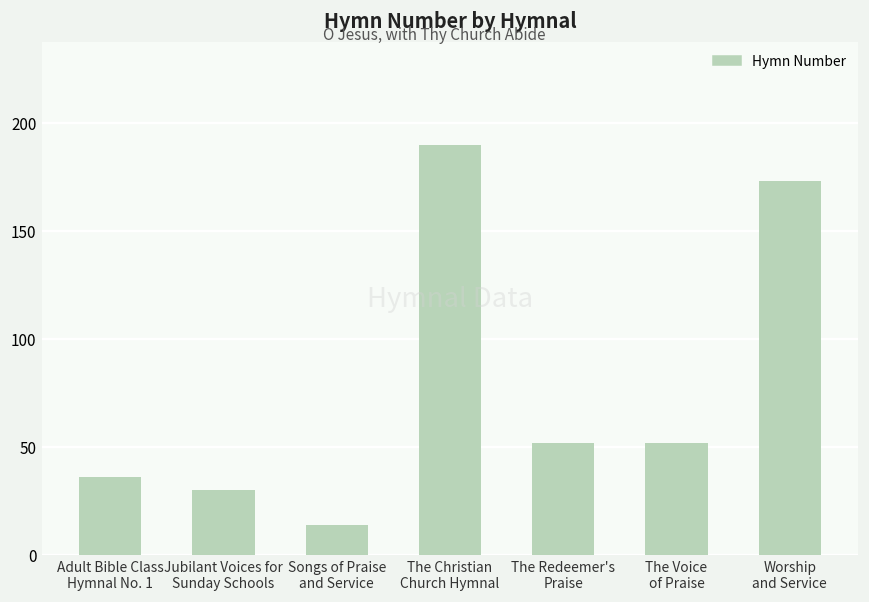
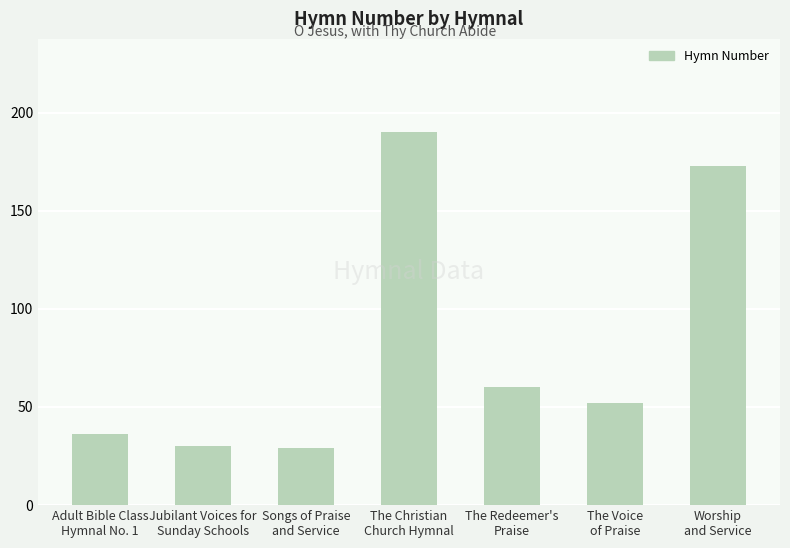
Songs of Praise and Service: 14 -> 29
The Redeemer's Praise: 52 -> 60
